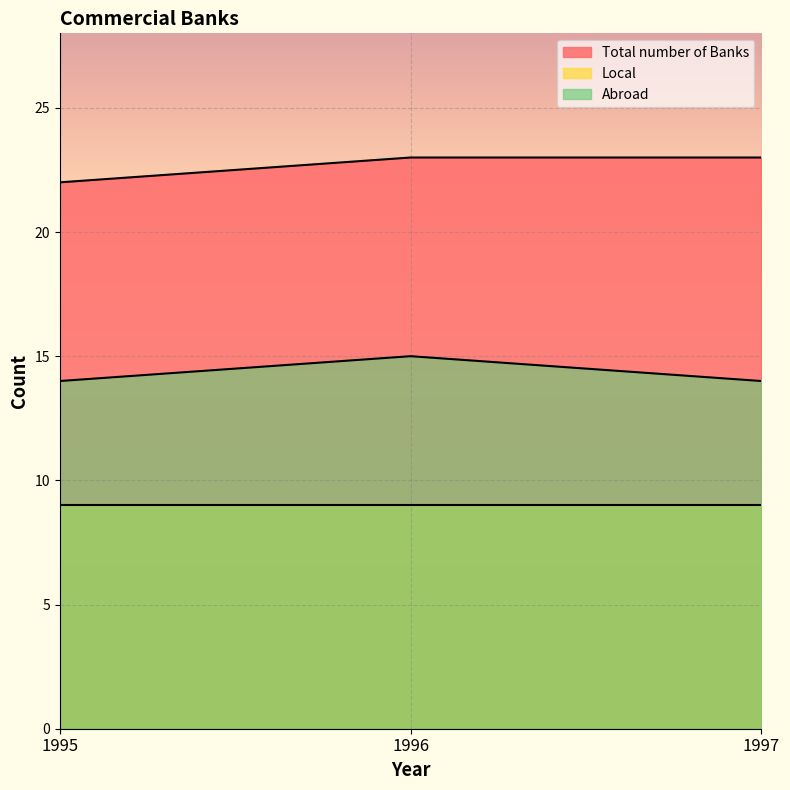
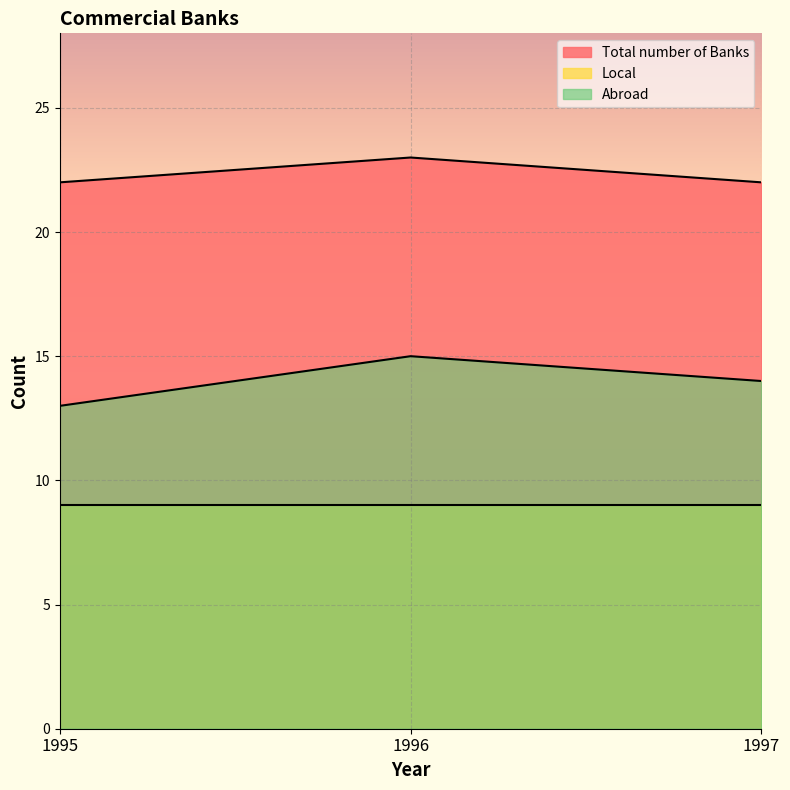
Abroad, 1995: 14 -> 13
Total number of Banks, 1997: 23 -> 22
